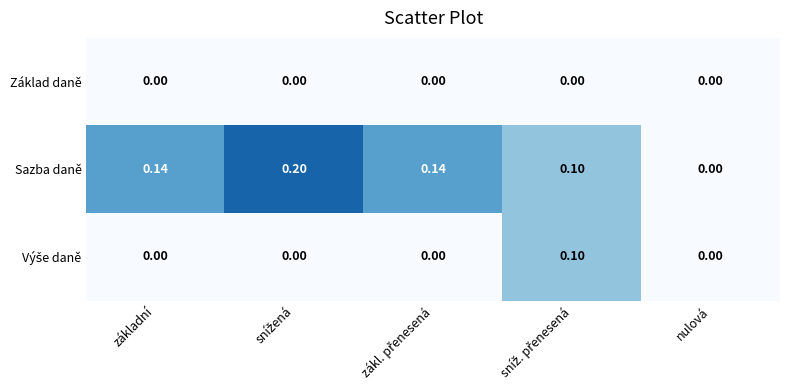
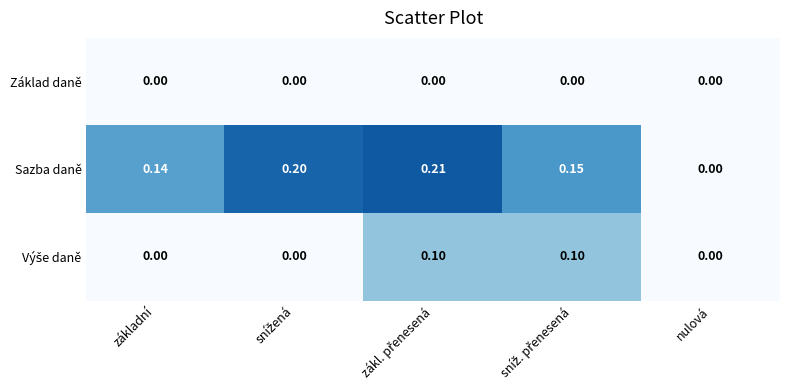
Sazba daně, zákl. přenesená: 0.14 -> 0.21
Sazba daně, sníž. přenesená: 0.10 -> 0.15
Výše daně, zákl. přenesená: 0.00 -> 0.10
